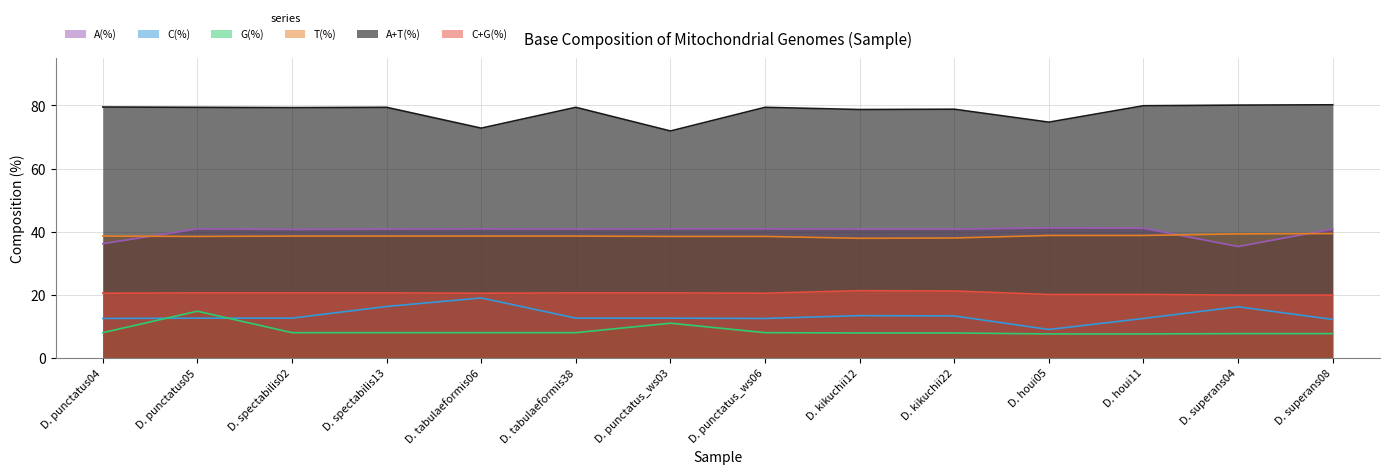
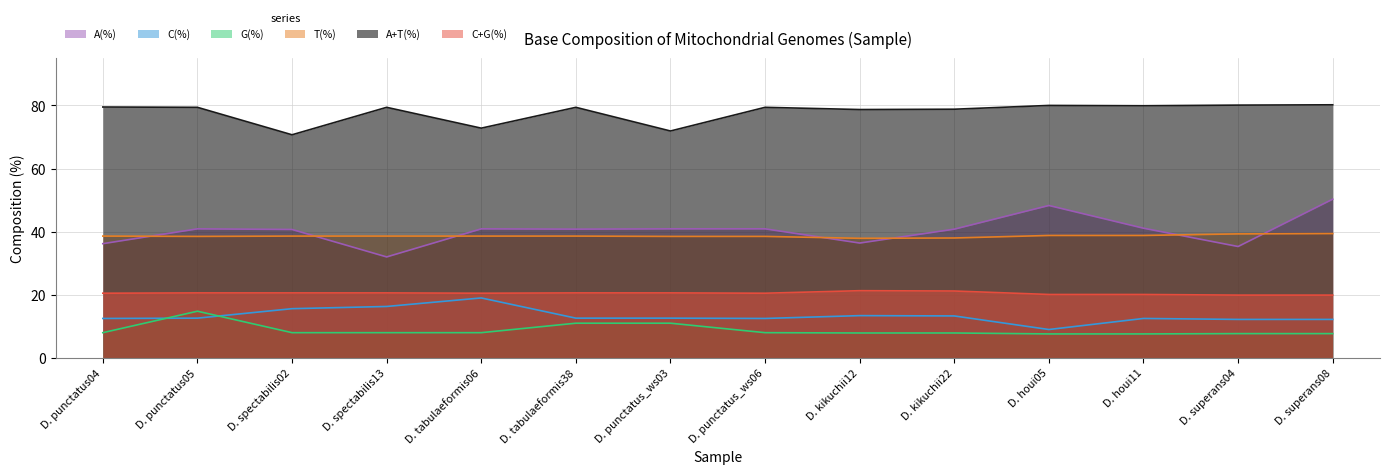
C(%), D. spectabilis02: 13 -> 16
A+T(%), D. spectabilis02: 79 -> 71
A(%), D. spectabilis13: 41 -> 32
G(%), D. tabulaeformis38: 8 -> 11
A(%), D. kikuchii12: 41 -> 36
A(%), D. houi05: 41 -> 48
A+T(%), D. houi05: 75 -> 80
C(%), D. superans04: 16 -> 12
A(%), D. superans08: 41 -> 50
